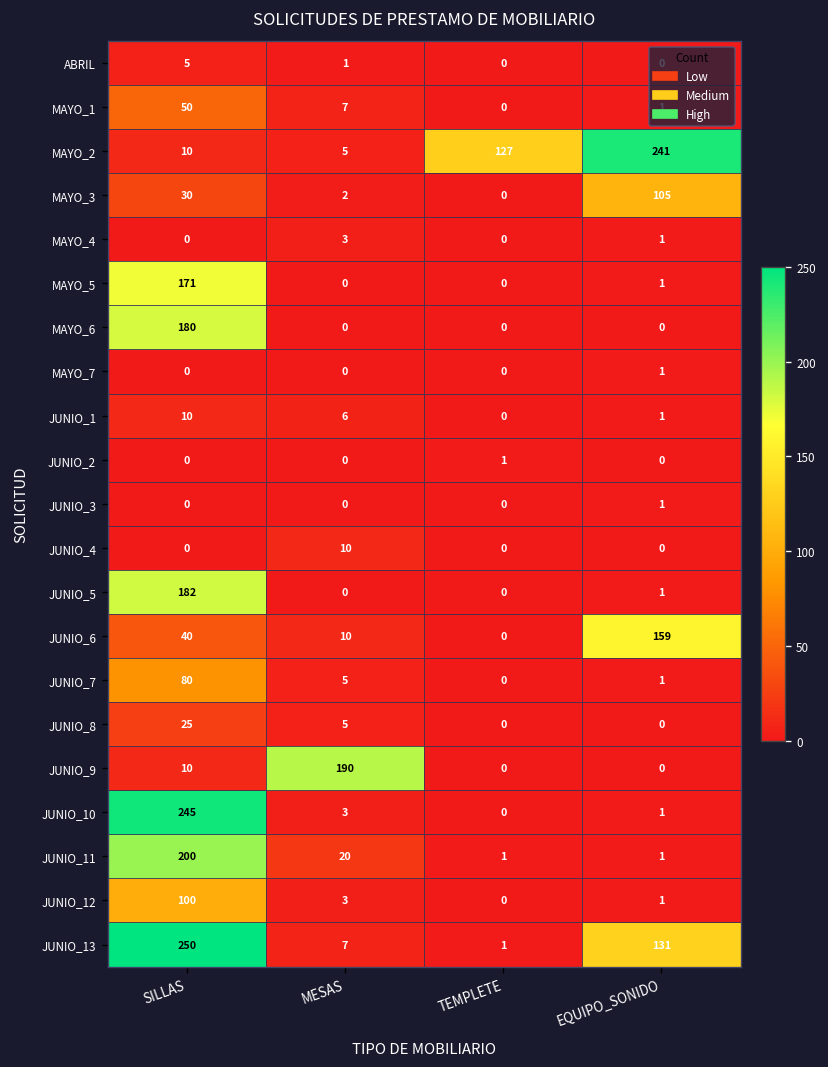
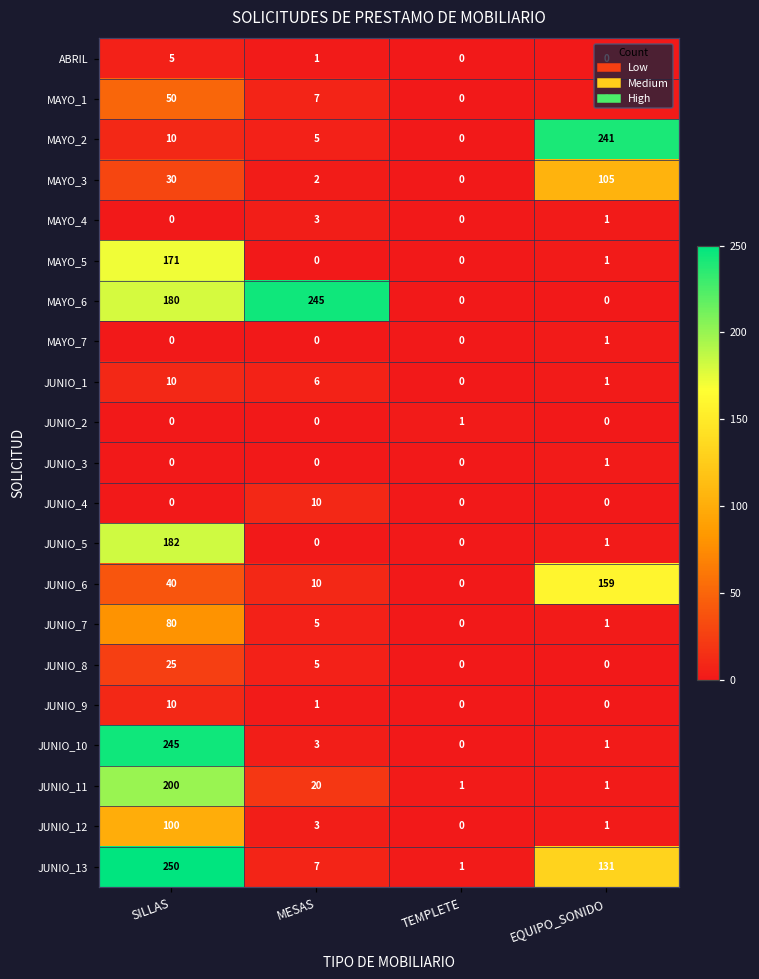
MAYO_2, TEMPLETE: 127 -> 0
MAYO_6, MESAS: 0 -> 245
JUNIO_9, MESAS: 190 -> 1
